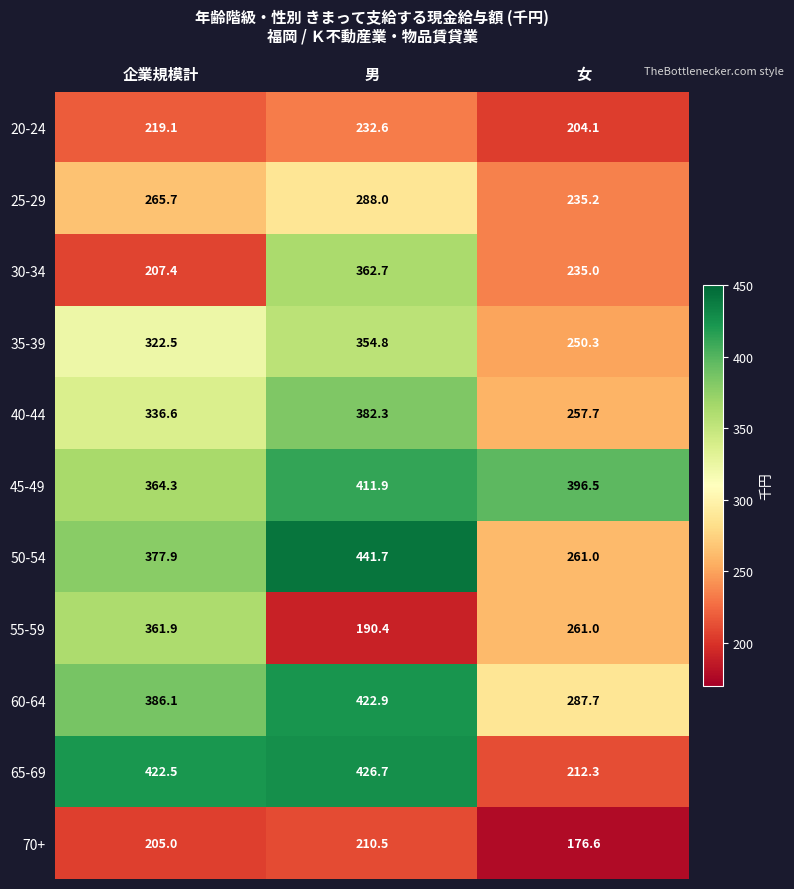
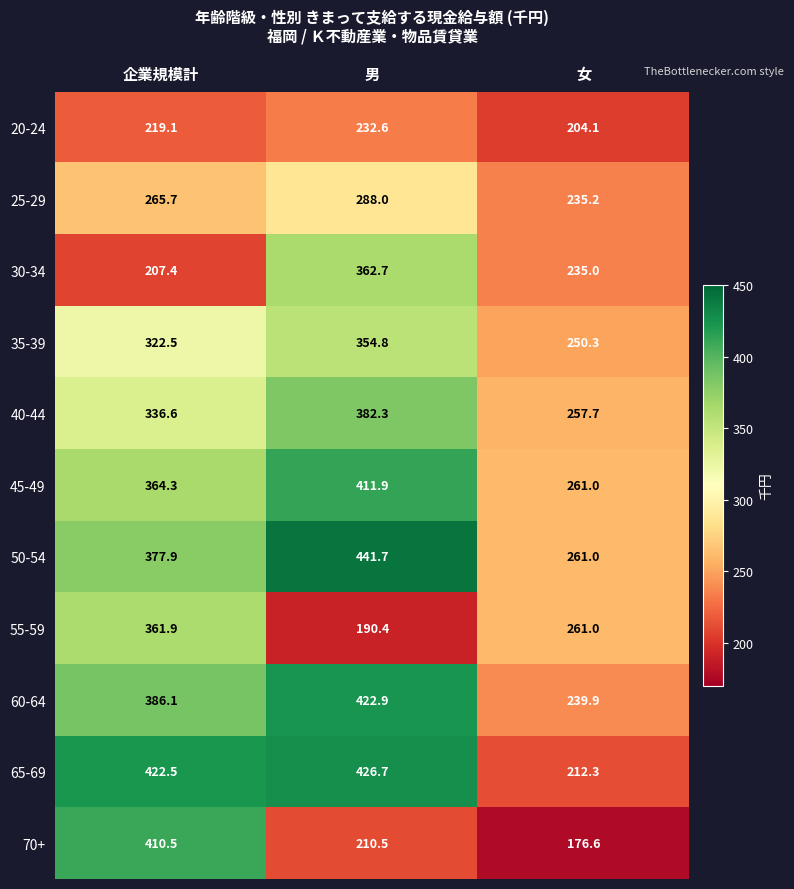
45-49, 女: 396.5 -> 261.0
60-64, 女: 287.7 -> 239.9
70+, 企業規模計: 205.0 -> 410.5
